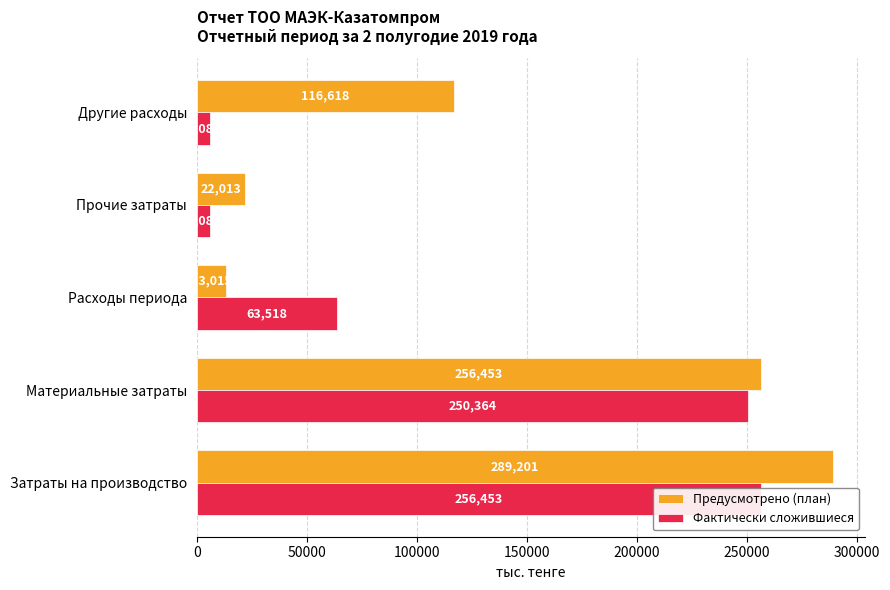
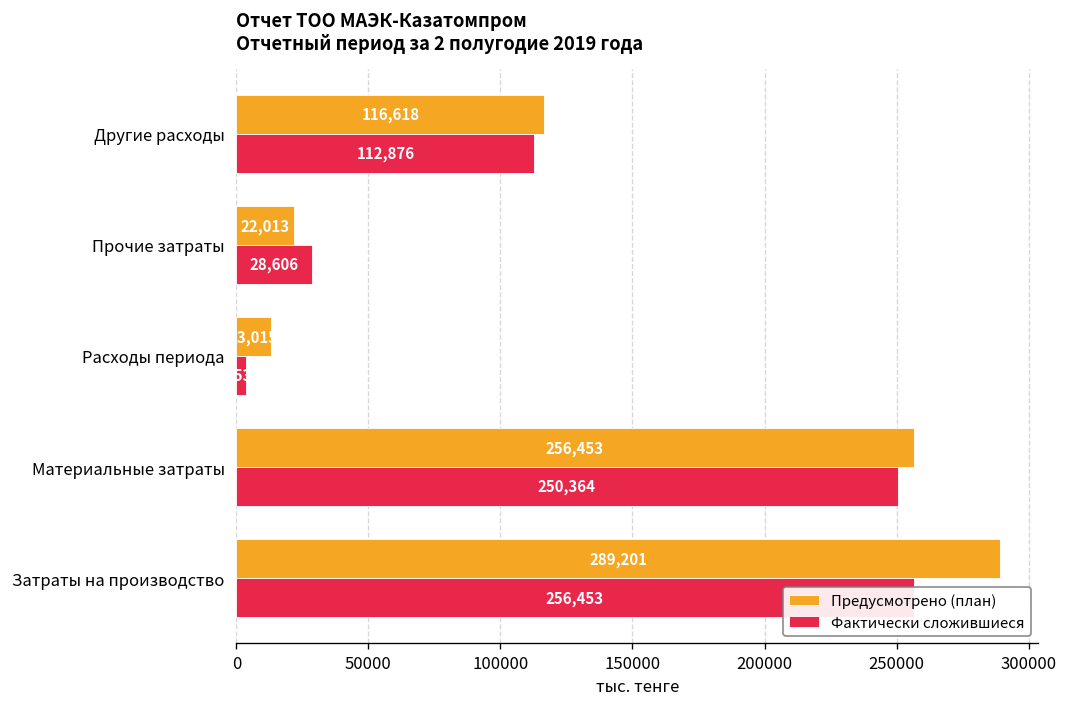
Фактически сложившиеся, Другие расходы: 6000 -> 113000
Фактически сложившиеся, Прочие затраты: 6000 -> 29000
Фактически сложившиеся, Расходы периода: 64000 -> 4000
